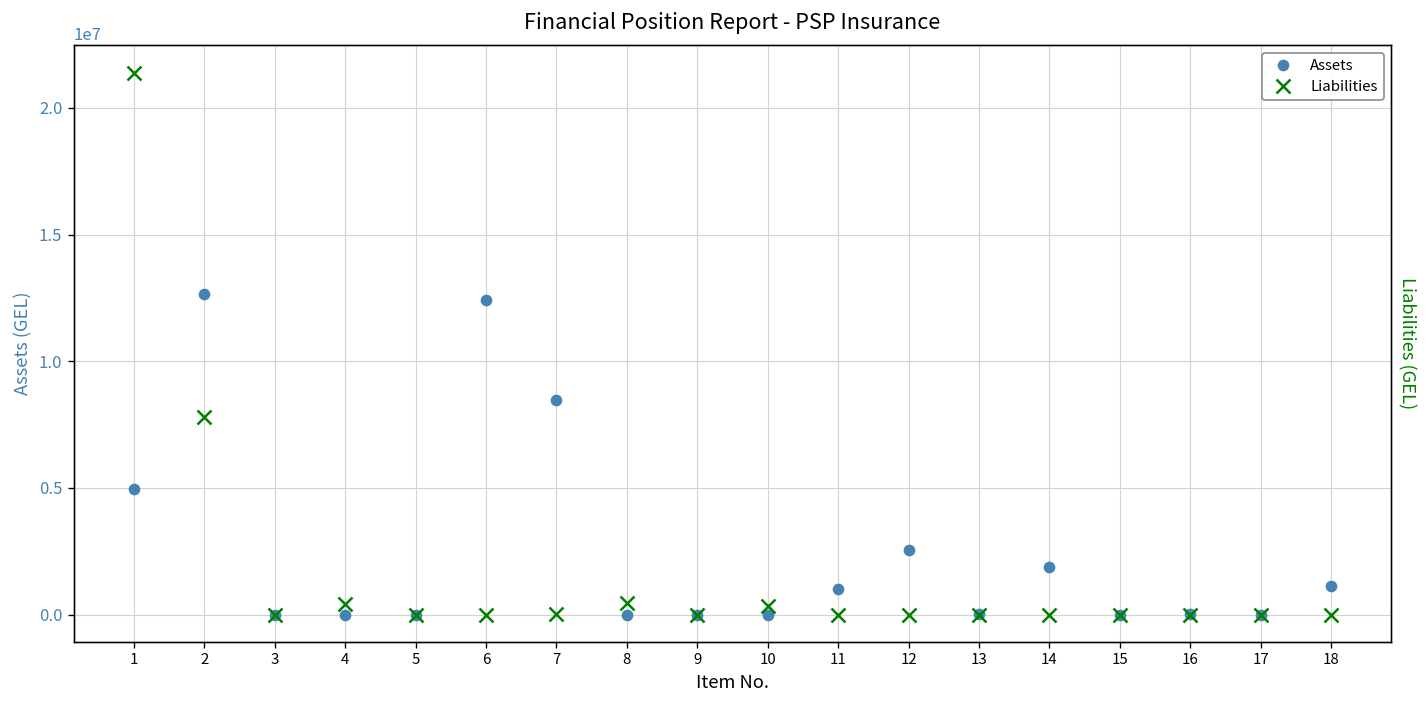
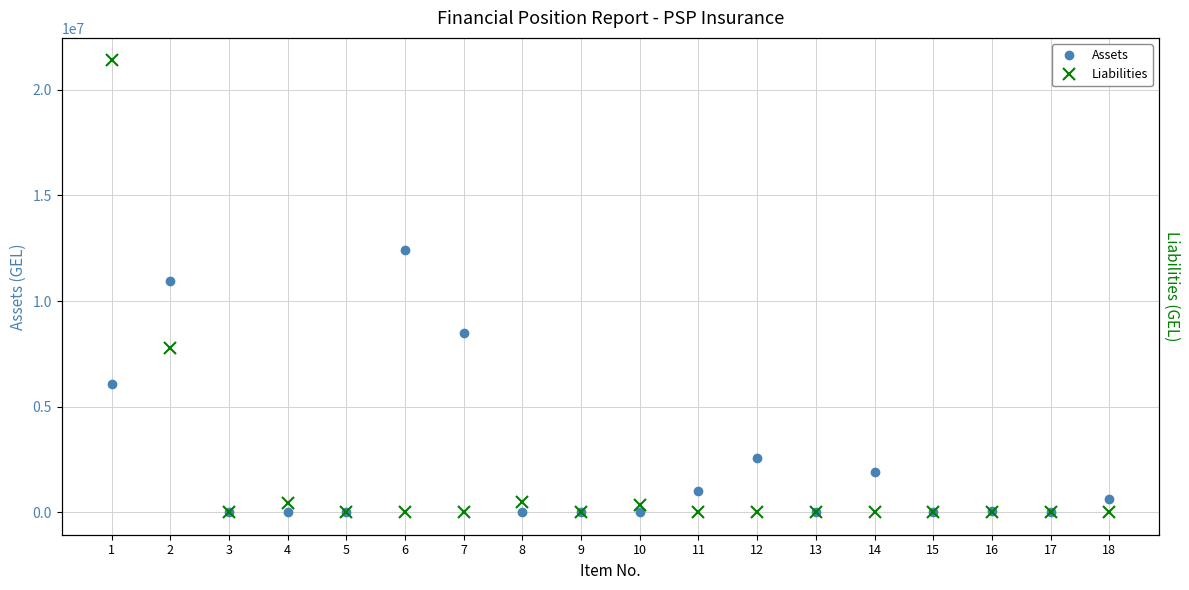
Assets, 1: 5000000 -> 6100000
Assets, 2: 12700000 -> 11000000
Assets, 18: 1100000 -> 600000
